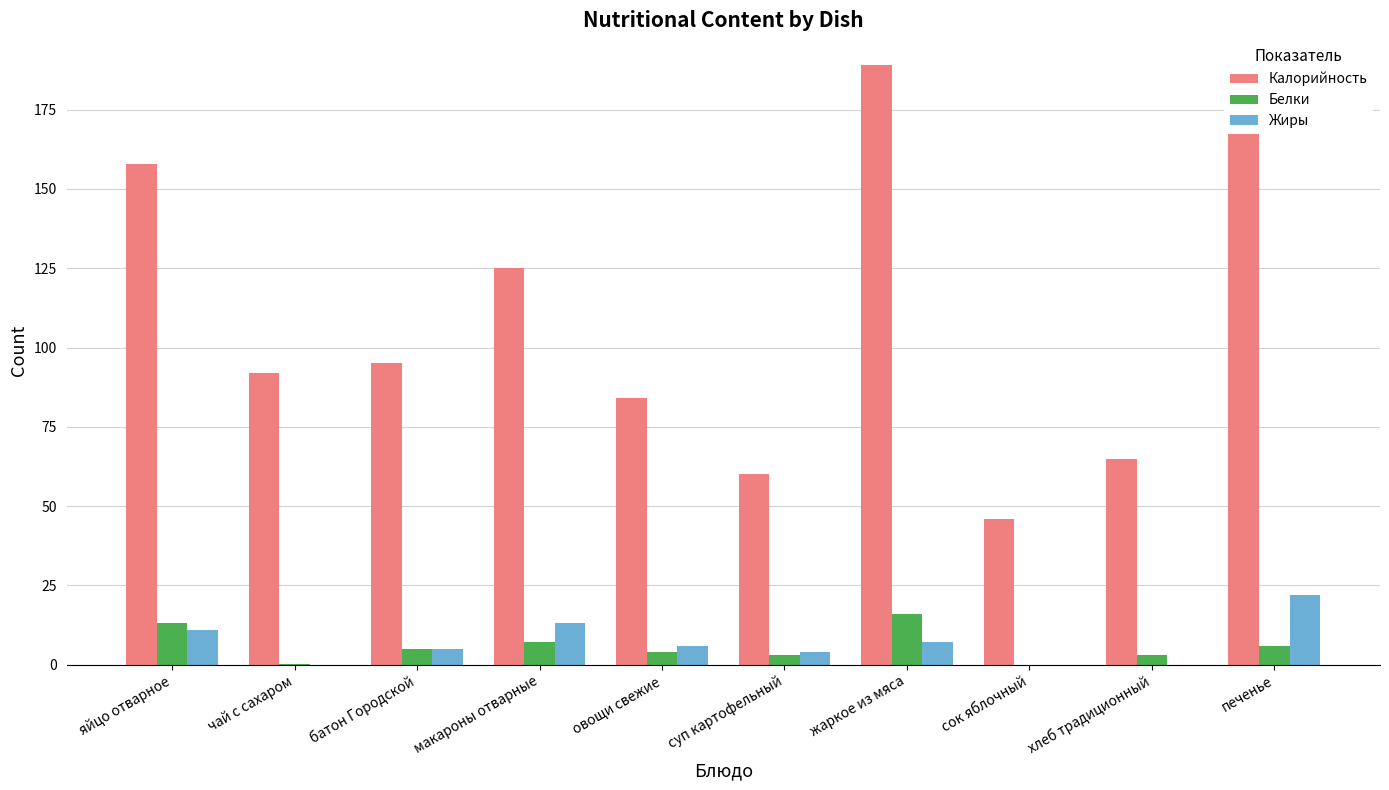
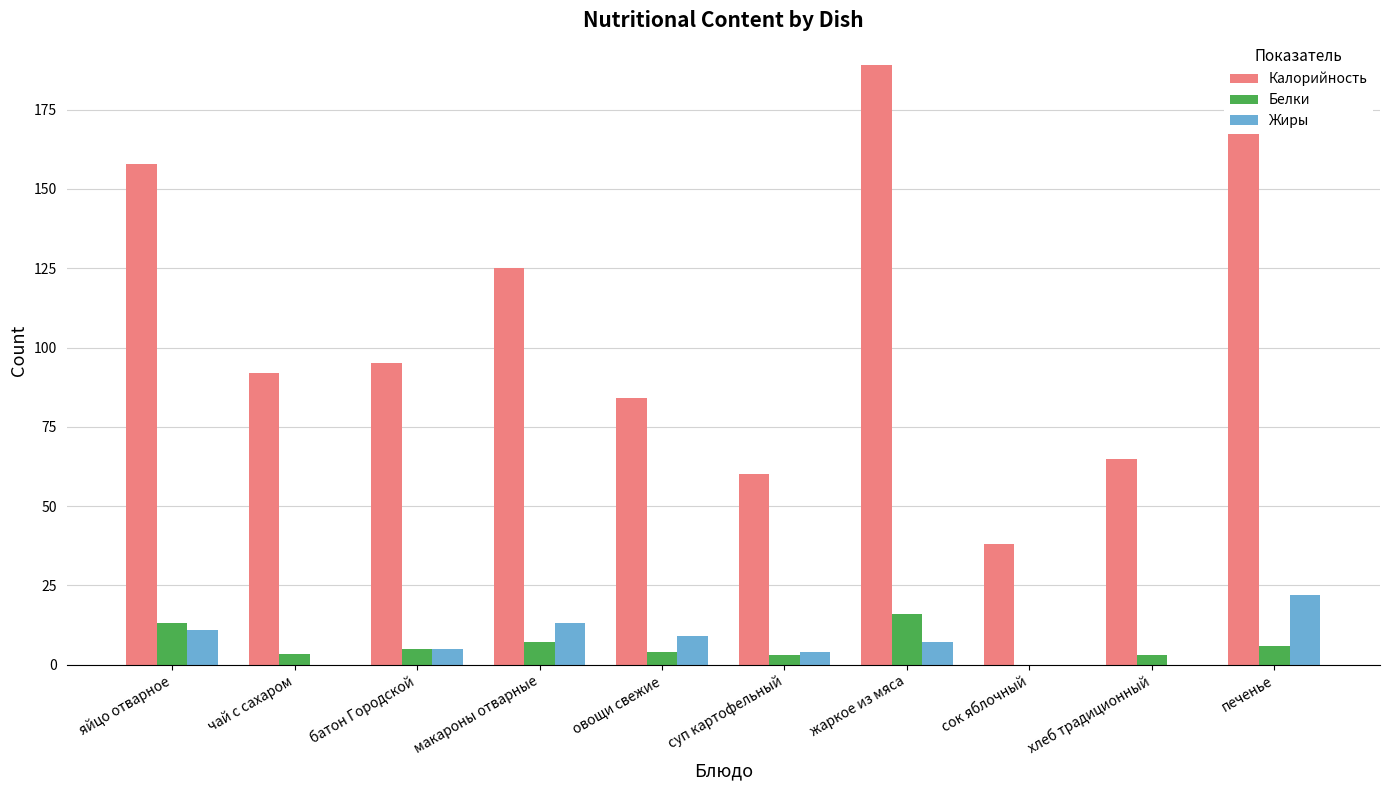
Белки, чай с сахаром: 0 -> 3
Жиры, овощи свежие: 6 -> 9
Калорийность, сок яблочный: 46 -> 38
